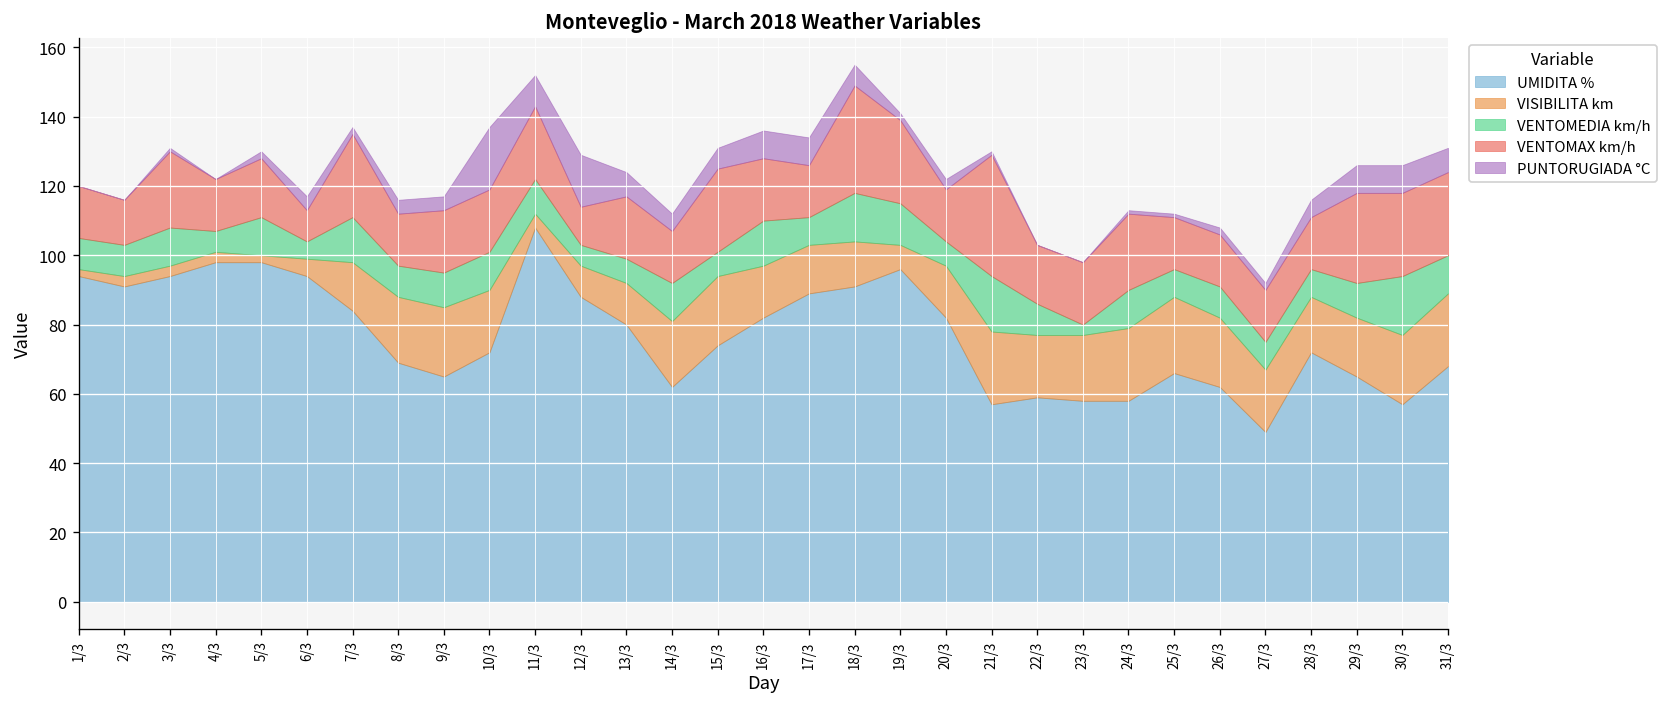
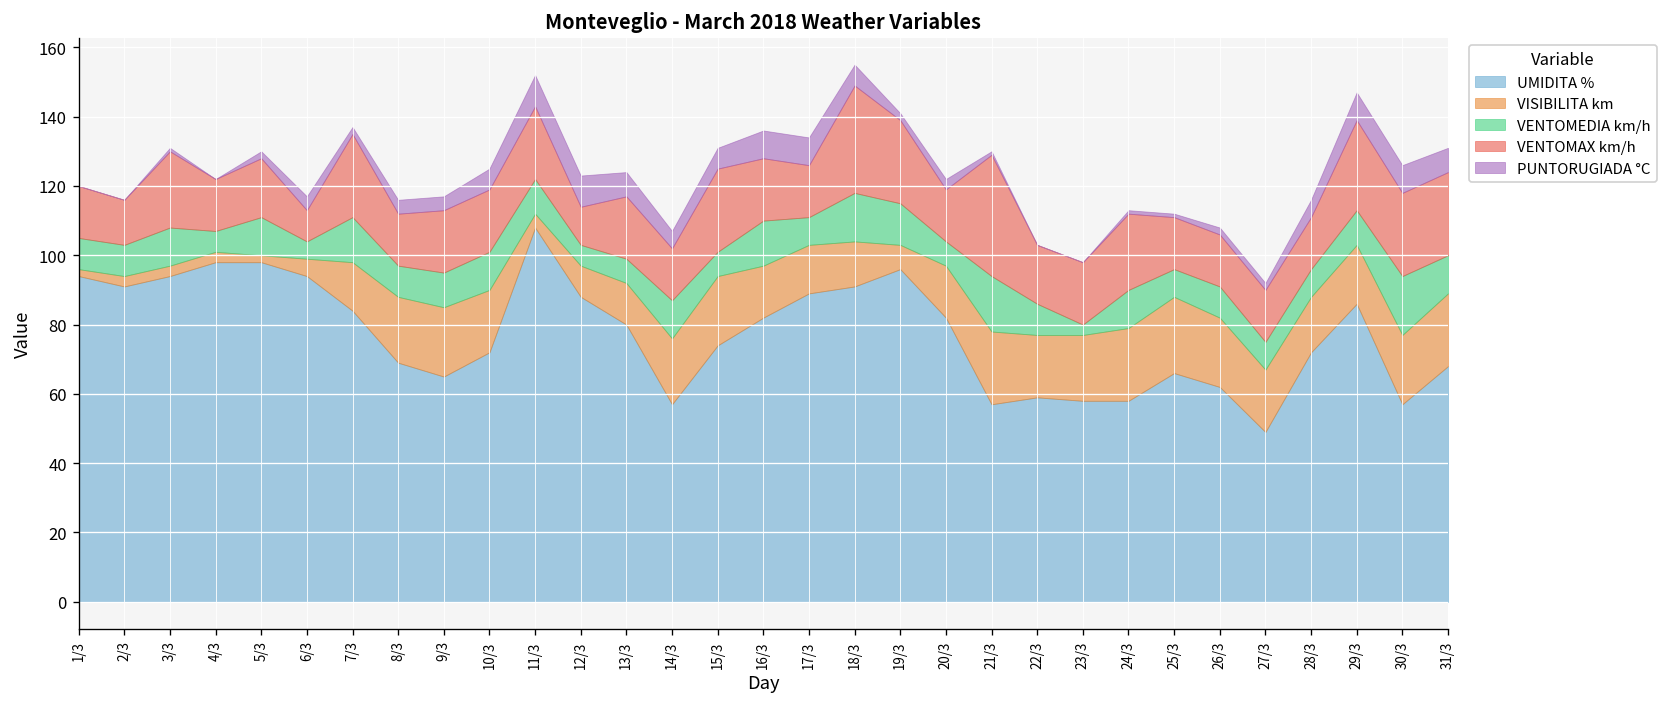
PUNTORUGIADA °C, 10/3: 18 -> 6
PUNTORUGIADA °C, 12/3: 15 -> 9
UMIDITA %, 14/3: 62 -> 57
UMIDITA %, 29/3: 65 -> 86
